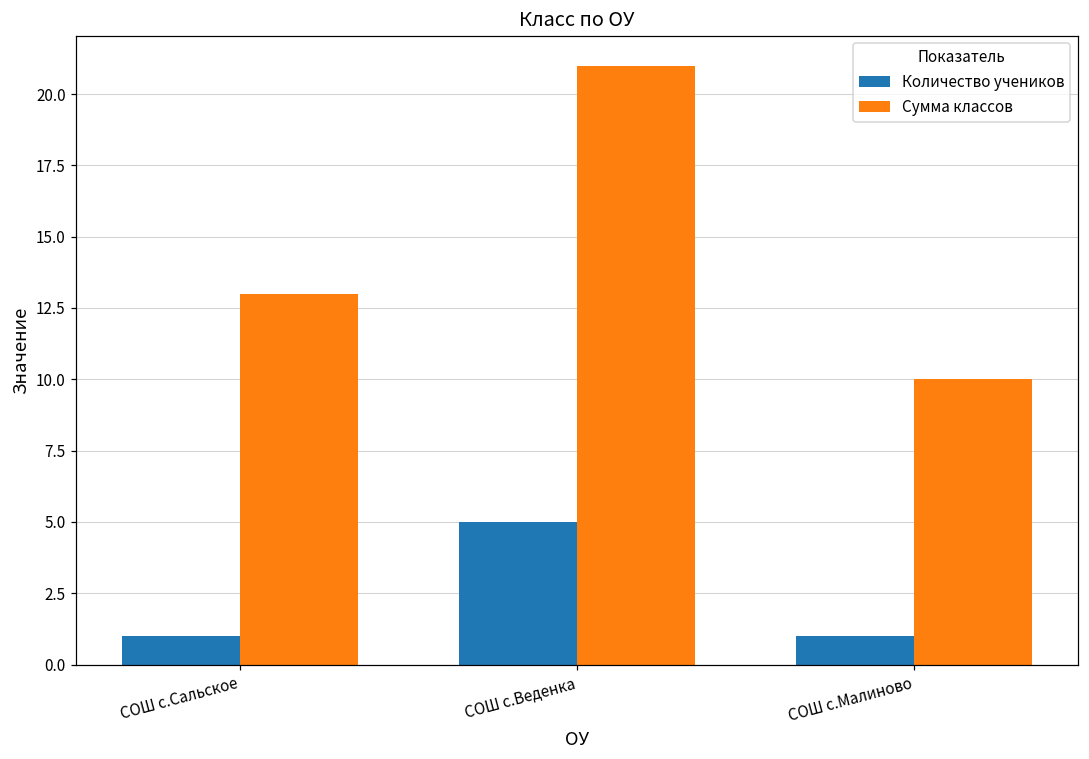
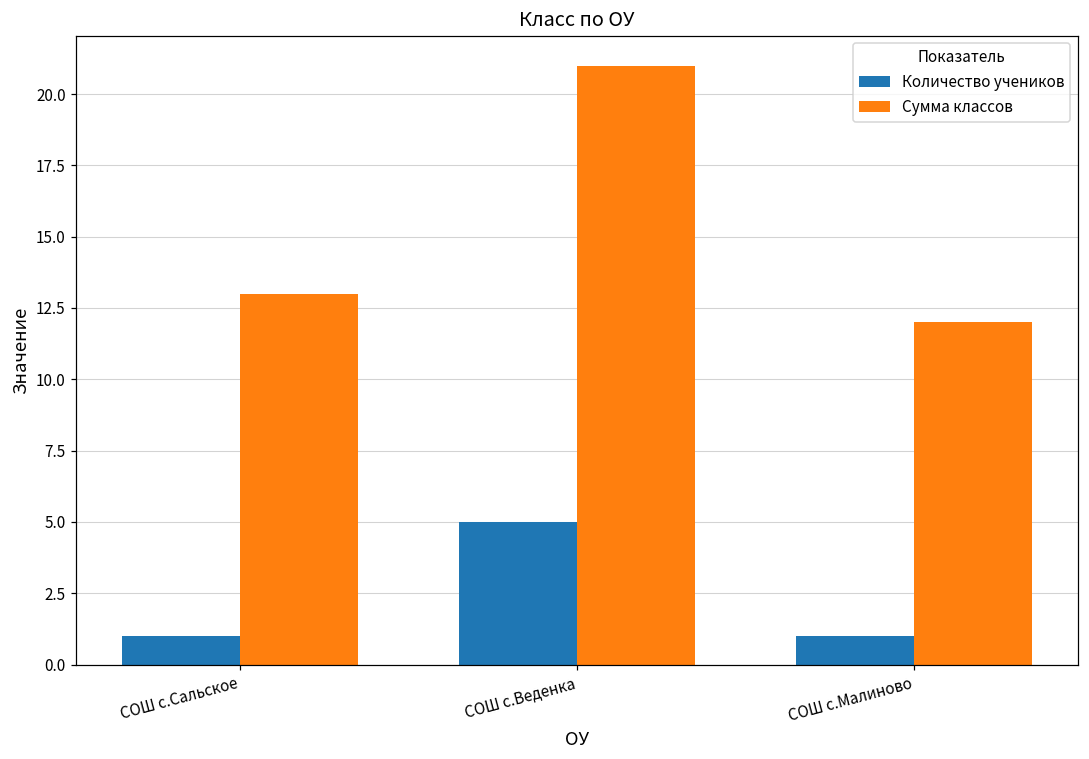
Сумма классов, СОШ с.Малиново: 10 -> 12
